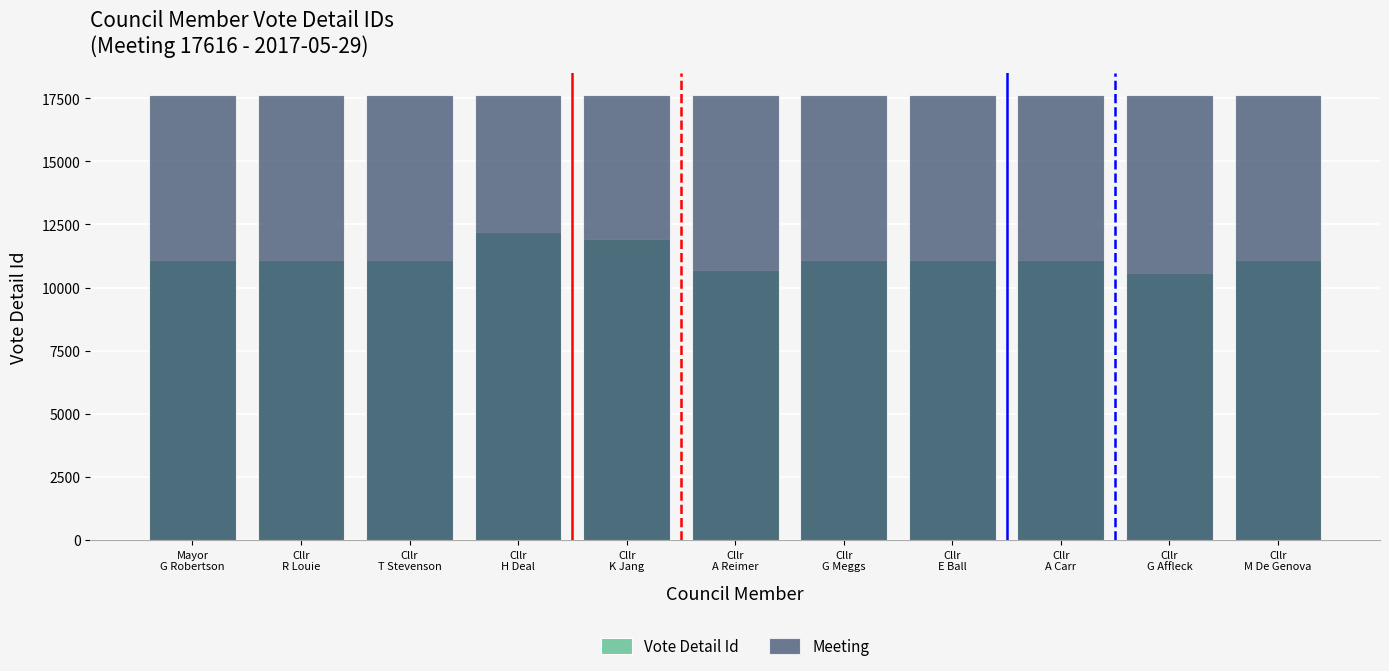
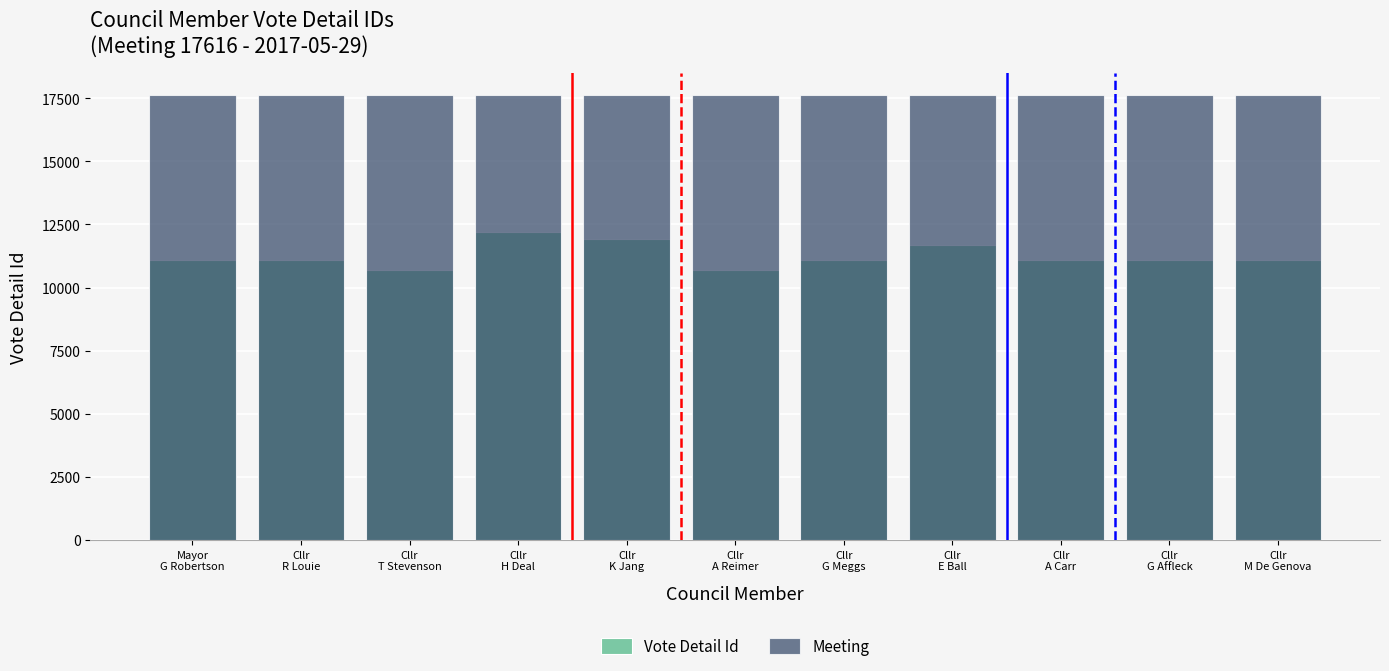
Vote Detail Id, Cllr T Stevenson: 11100 -> 10700
Vote Detail Id, Cllr E Ball: 11100 -> 11700
Vote Detail Id, Cllr G Affleck: 10600 -> 11100
